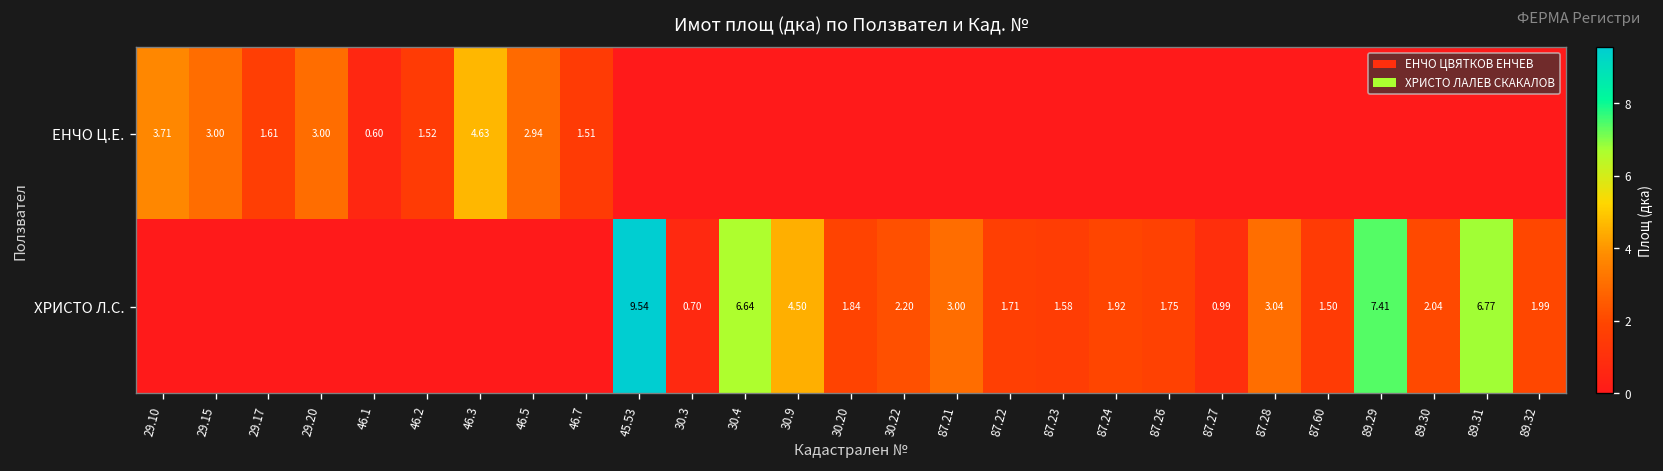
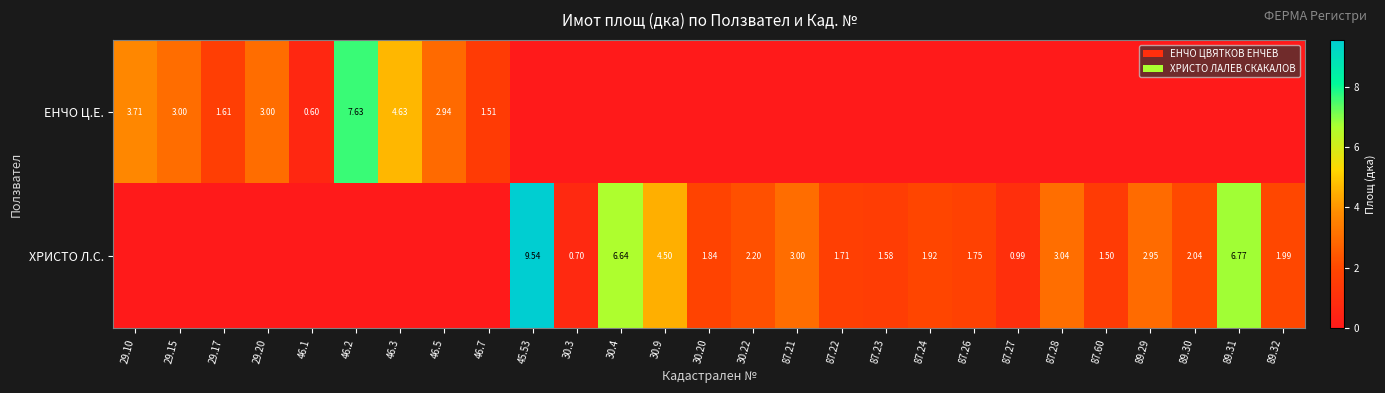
ЕНЧО Ц.Е., 46.2: 1.52 -> 7.63
ХРИСТО Л.С., 89.29: 7.41 -> 2.95
